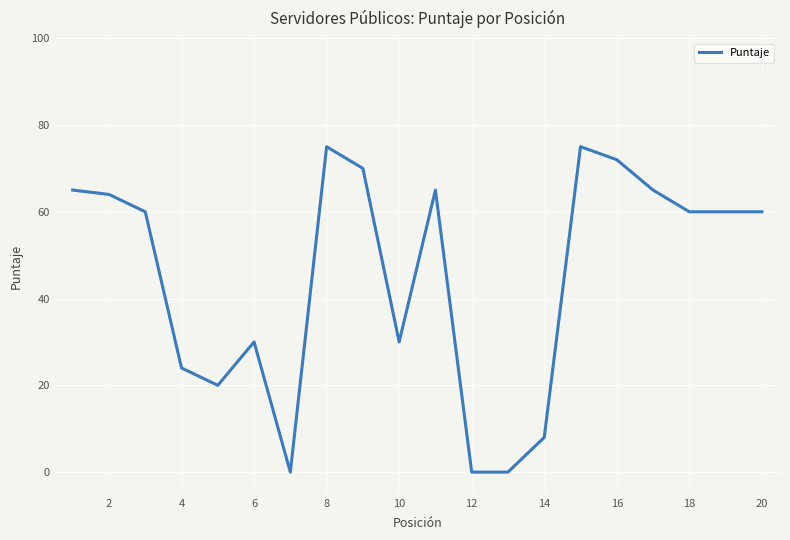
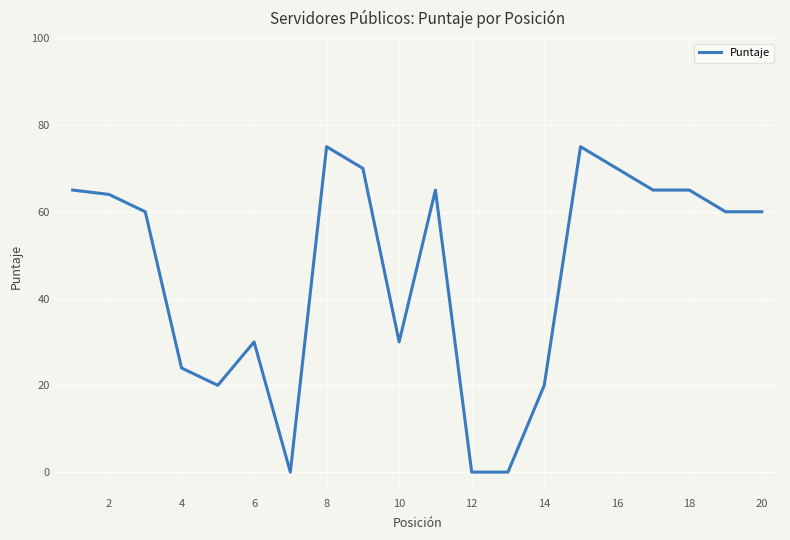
14: 8 -> 20
16: 72 -> 70
18: 60 -> 65
